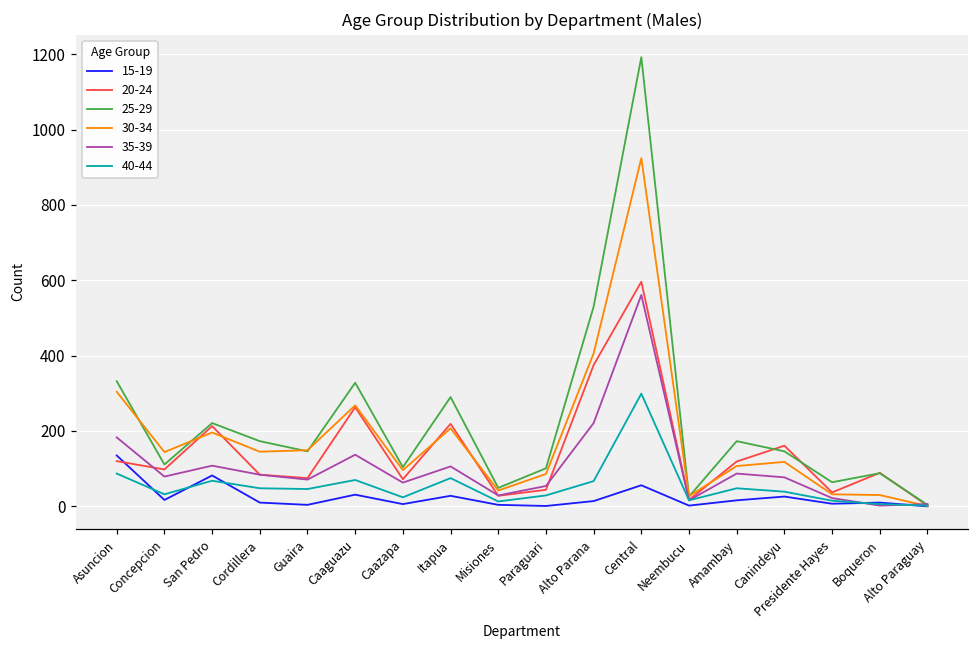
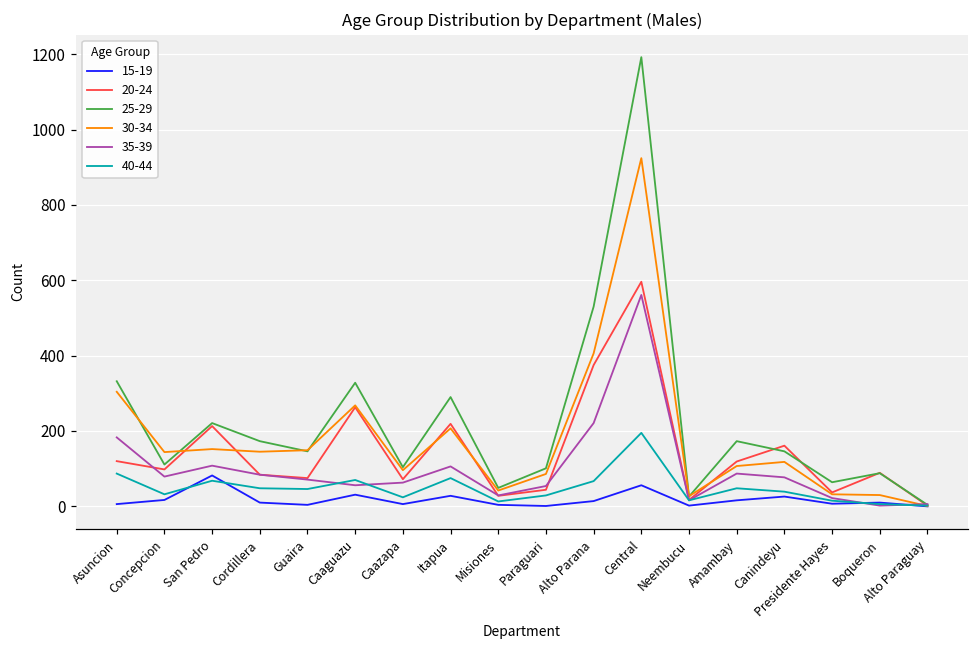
15-19, Asuncion: 140 -> 10
30-34, San Pedro: 200 -> 150
35-39, Caaguazu: 140 -> 60
40-44, Central: 300 -> 200
